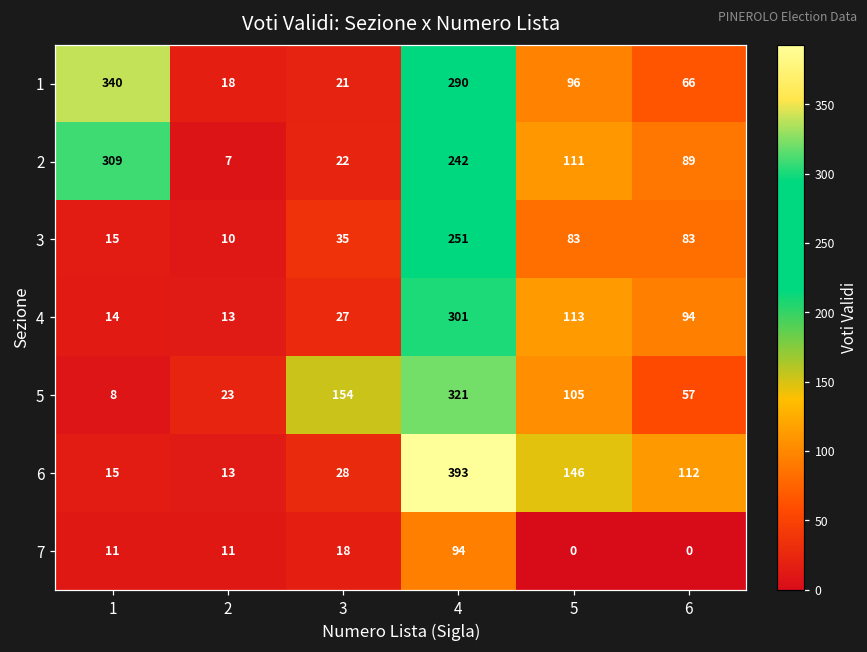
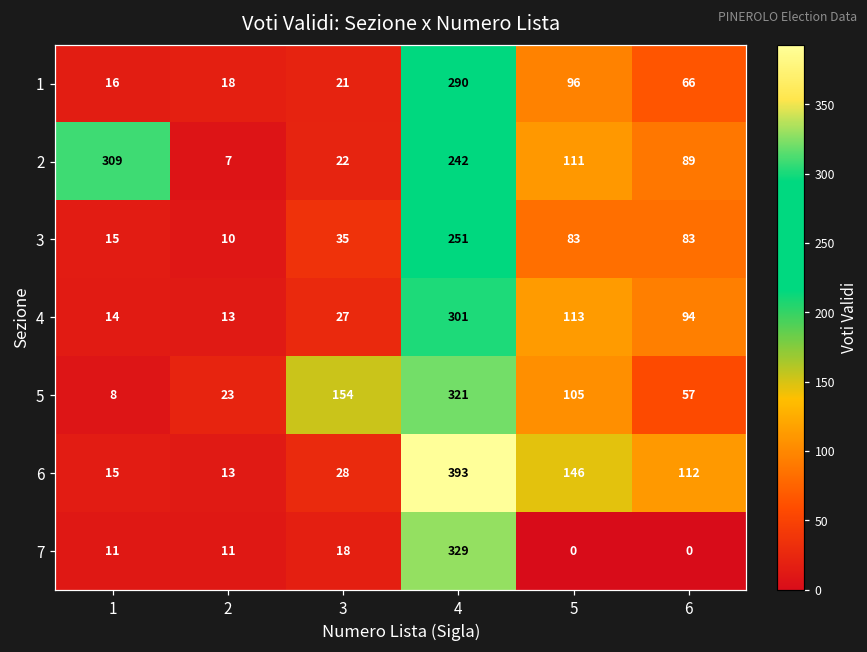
1, 1: 340 -> 16
7, 4: 94 -> 329
